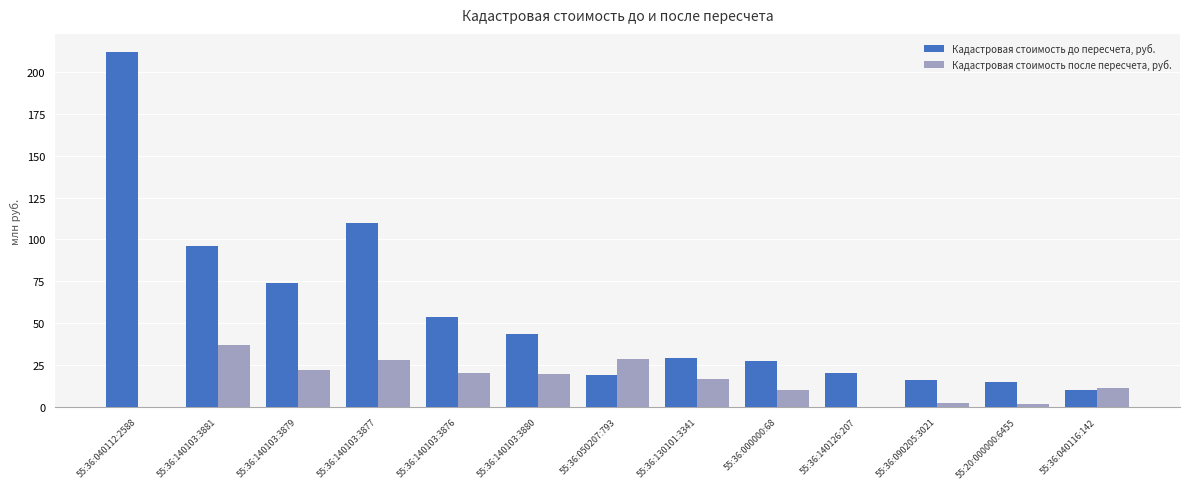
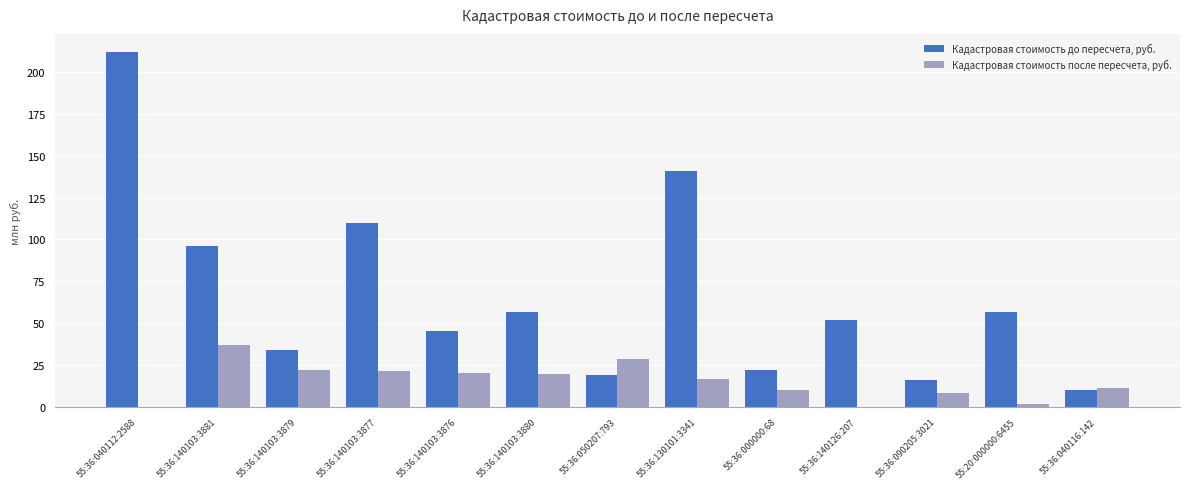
Кадастровая стоимость до пересчета, руб., 55:36:140103:3879: 74 -> 34
Кадастровая стоимость после пересчета, руб., 55:36:140103:3877: 28 -> 21
Кадастровая стоимость до пересчета, руб., 55:36:140103:3876: 54 -> 45
Кадастровая стоимость до пересчета, руб., 55:36:140103:3880: 44 -> 57
Кадастровая стоимость до пересчета, руб., 55:36:130101:3341: 29 -> 141
Кадастровая стоимость до пересчета, руб., 55:36:000000:68: 27 -> 22
Кадастровая стоимость до пересчета, руб., 55:36:140126:207: 21 -> 52
Кадастровая стоимость после пересчета, руб., 55:36:090205:3021: 3 -> 8
Кадастровая стоимость до пересчета, руб., 55:20:000000:6455: 15 -> 57
